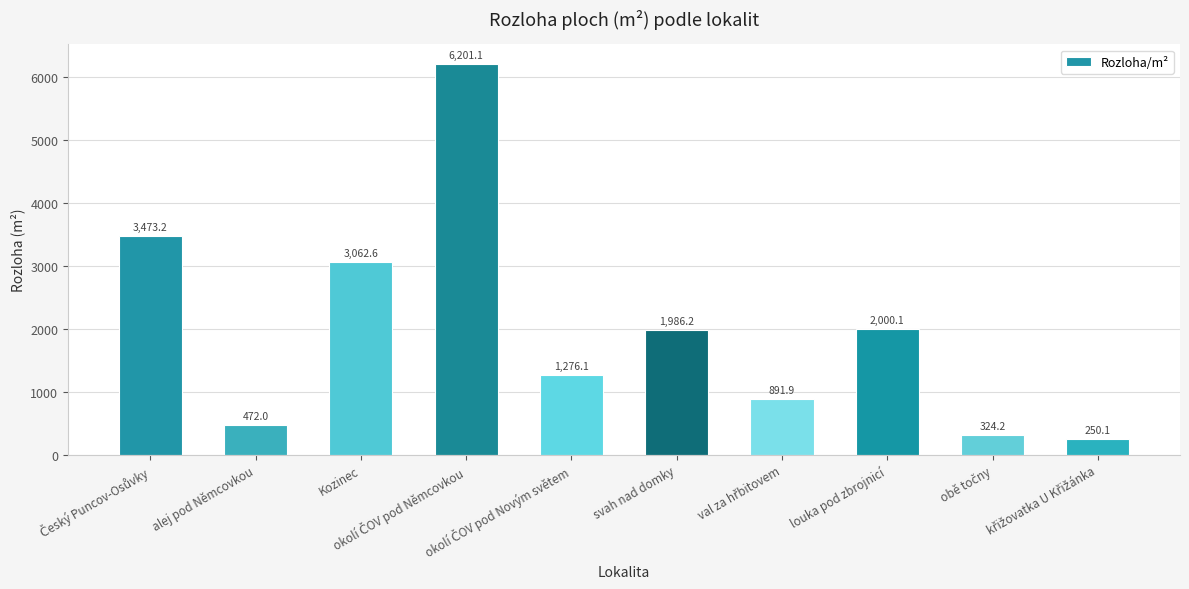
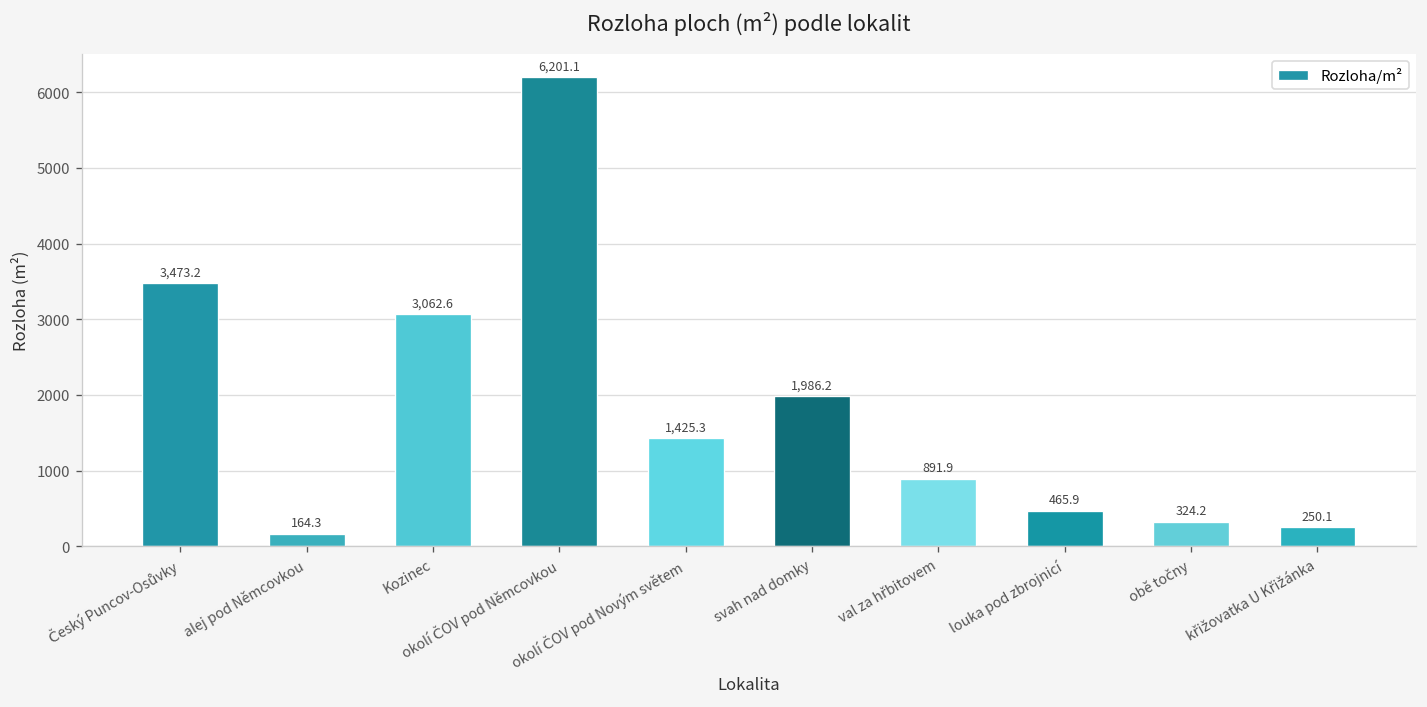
alej pod Němcovkou: 472.0 -> 164.3
okolí ČOV pod Novým světem: 1,276.1 -> 1,425.3
louka pod zbrojnicí: 2,000.1 -> 465.9
